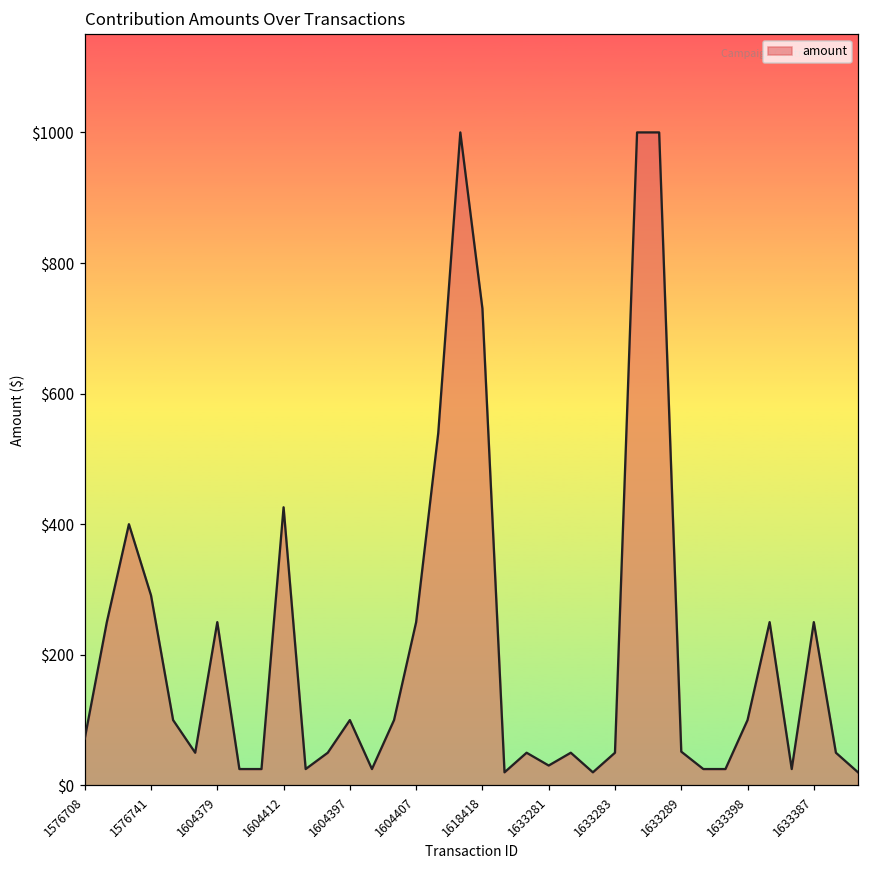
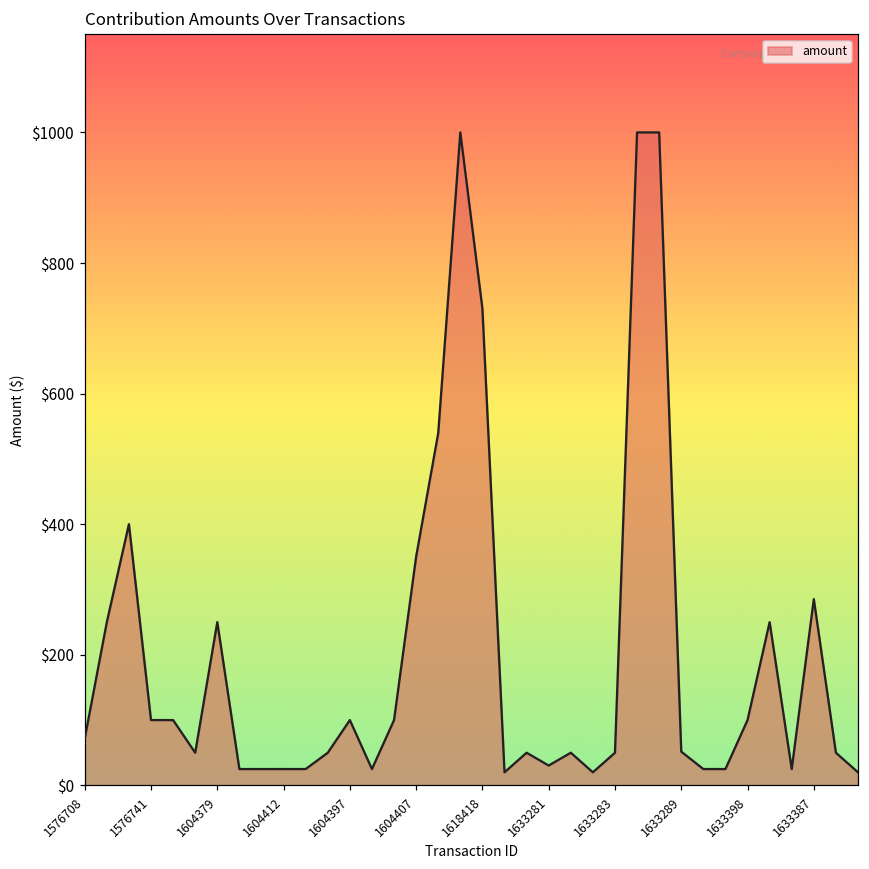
1576741: $290 -> $100
1604412: $430 -> $30
1604407: $250 -> $350
1633387: $250 -> $290
